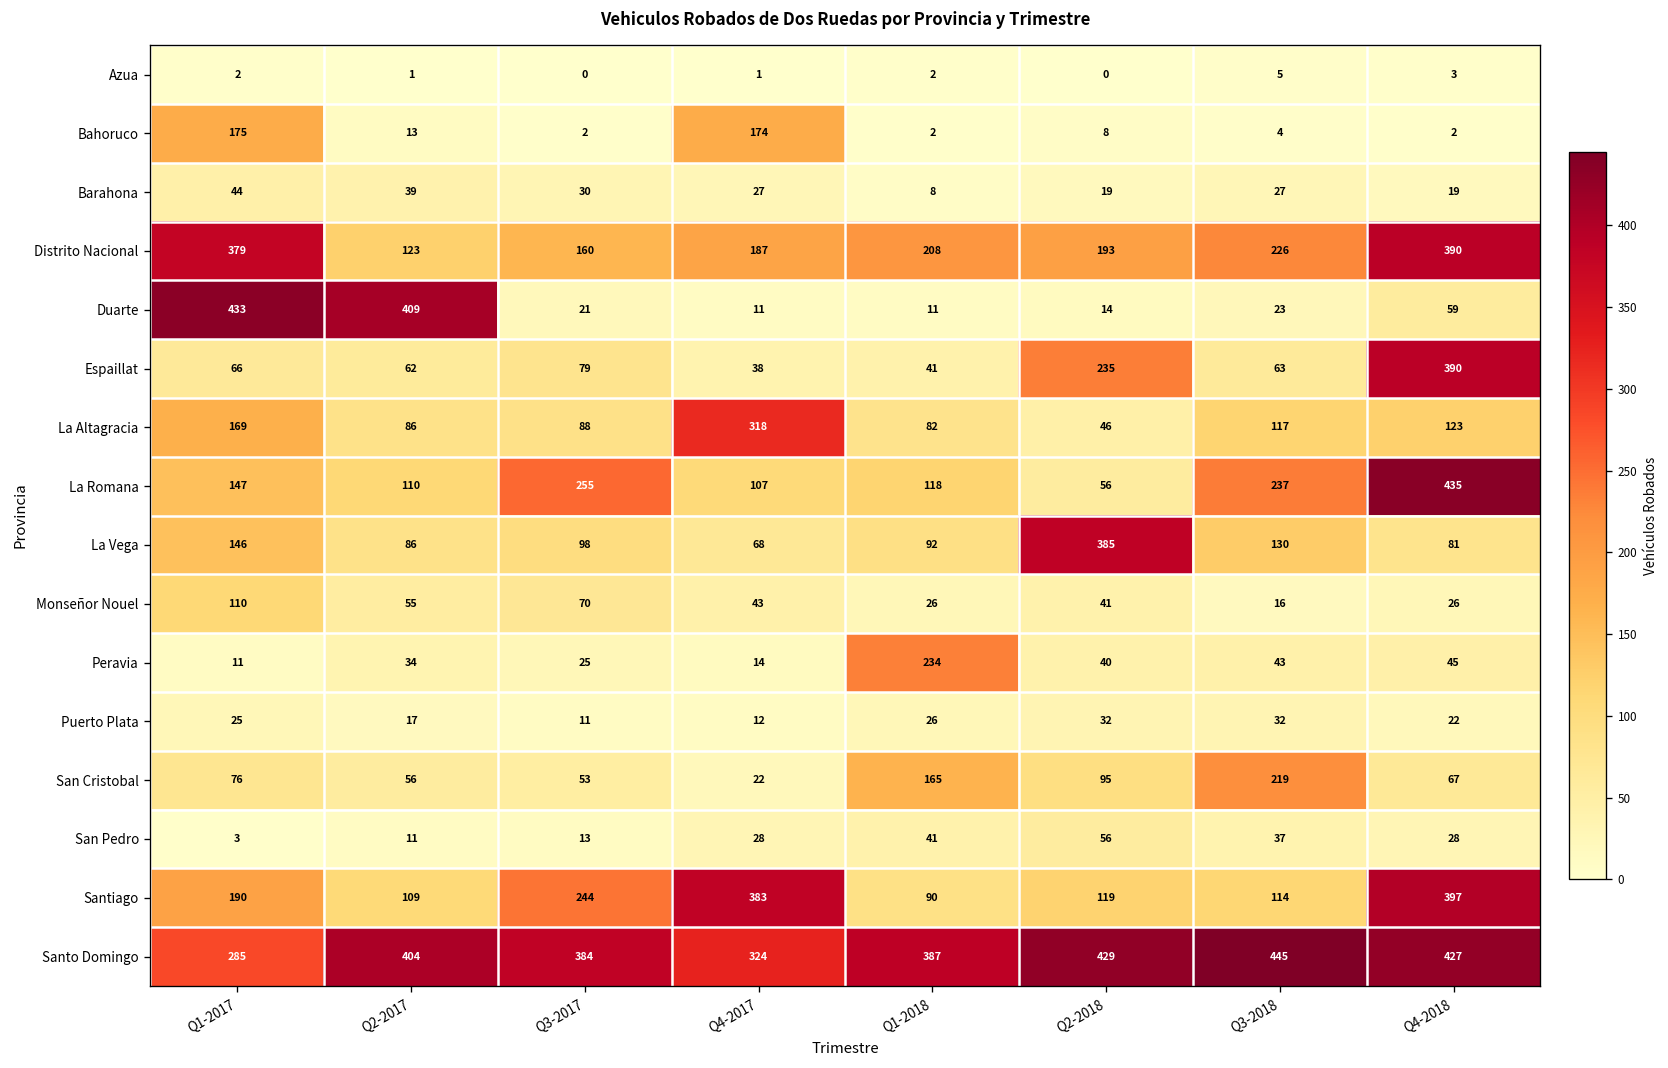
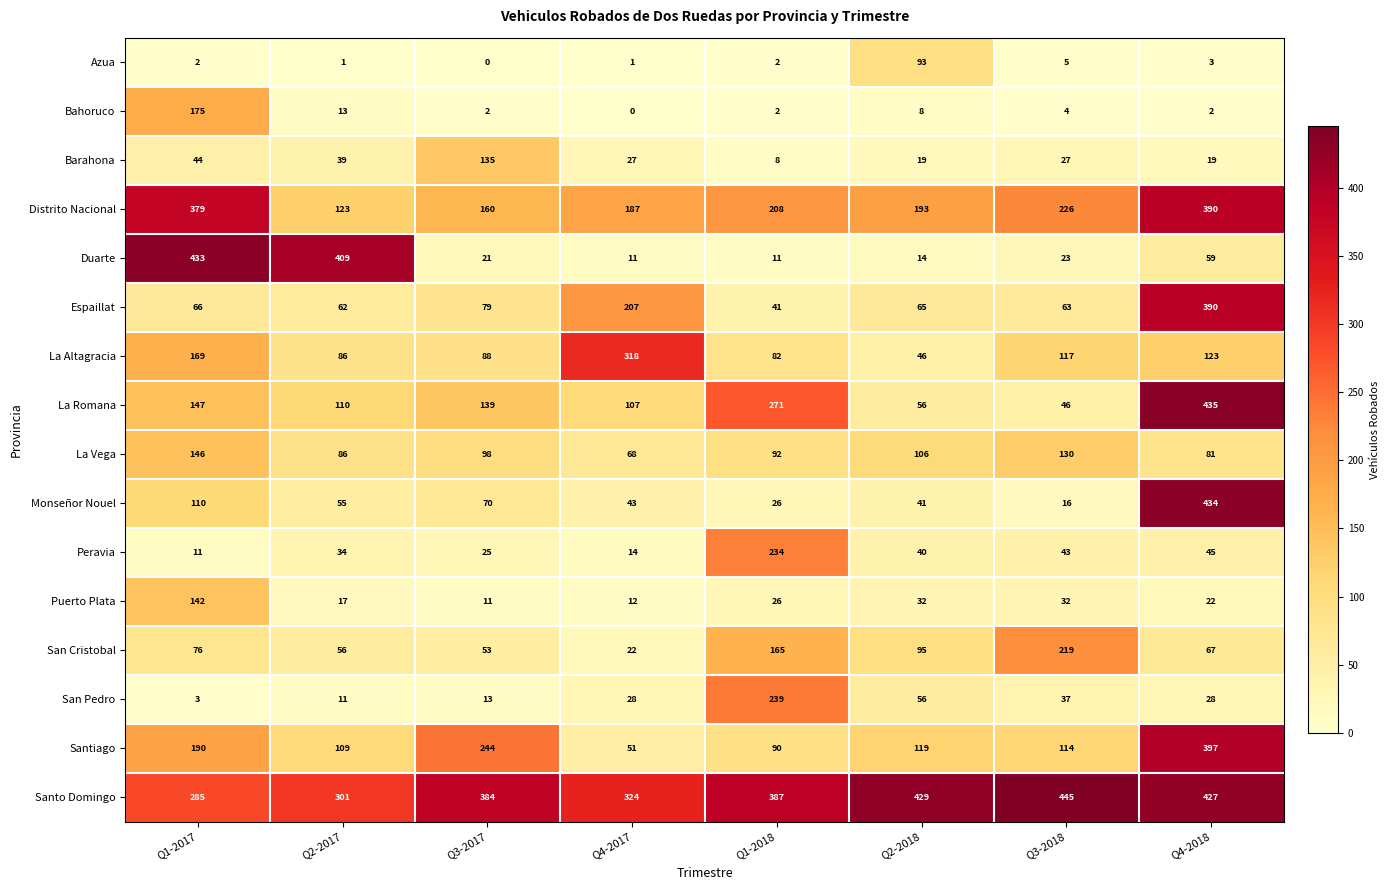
Azua, Q2-2018: 0 -> 93
Bahoruco, Q4-2017: 174 -> 0
Barahona, Q3-2017: 30 -> 135
Espaillat, Q4-2017: 38 -> 207
Espaillat, Q2-2018: 235 -> 65
La Romana, Q3-2017: 255 -> 139
La Romana, Q1-2018: 118 -> 271
La Romana, Q3-2018: 237 -> 46
La Vega, Q2-2018: 385 -> 106
Monseñor Nouel, Q4-2018: 26 -> 434
Puerto Plata, Q1-2017: 25 -> 142
San Pedro, Q1-2018: 41 -> 239
Santiago, Q4-2017: 383 -> 51
Santo Domingo, Q2-2017: 404 -> 301
